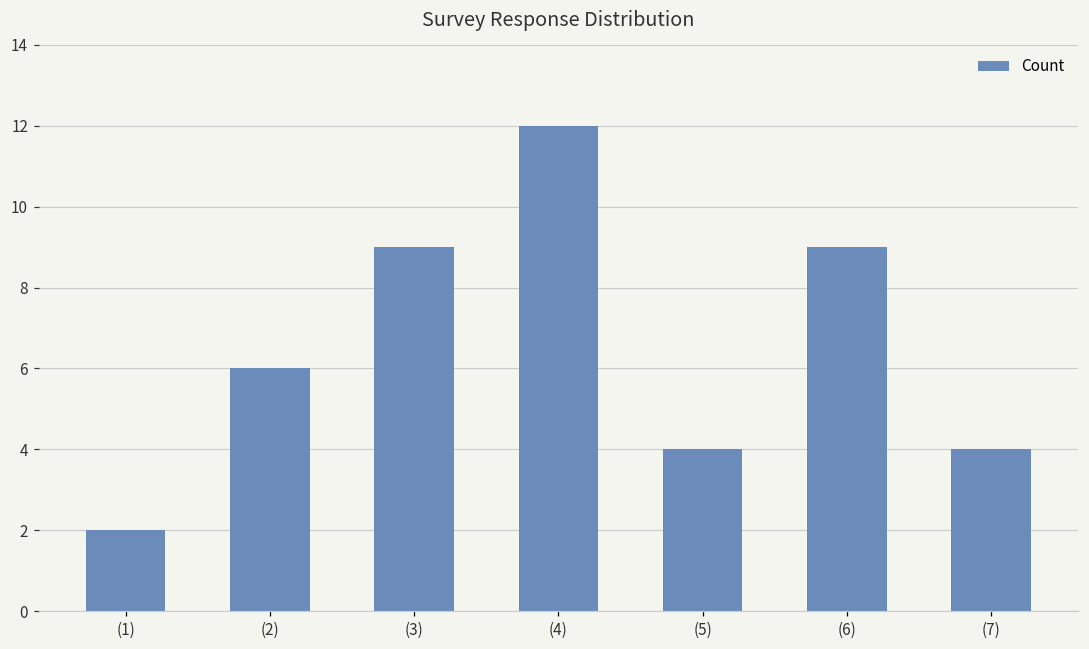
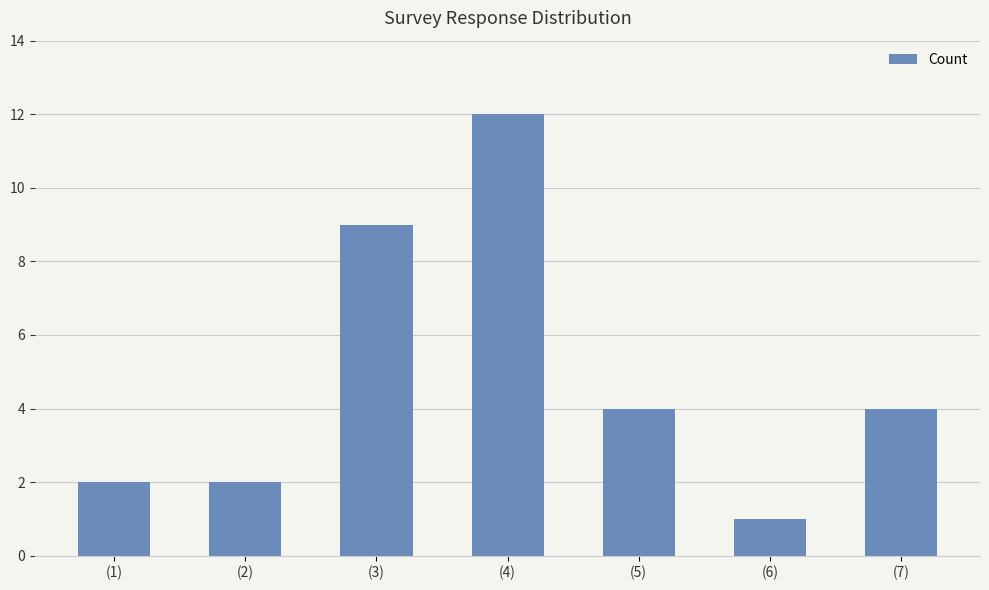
(2): 6 -> 2
(6): 9 -> 1
